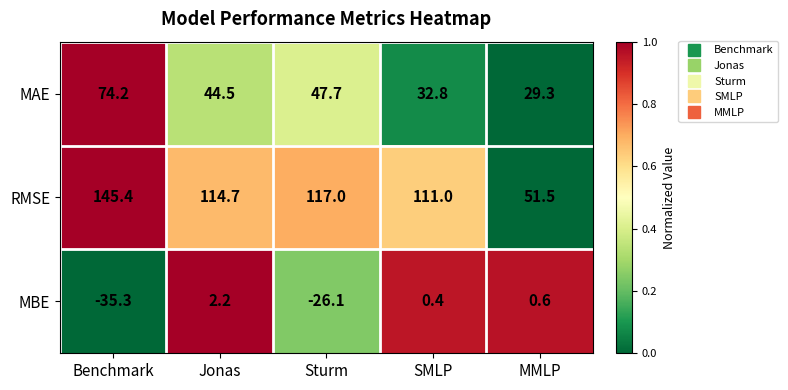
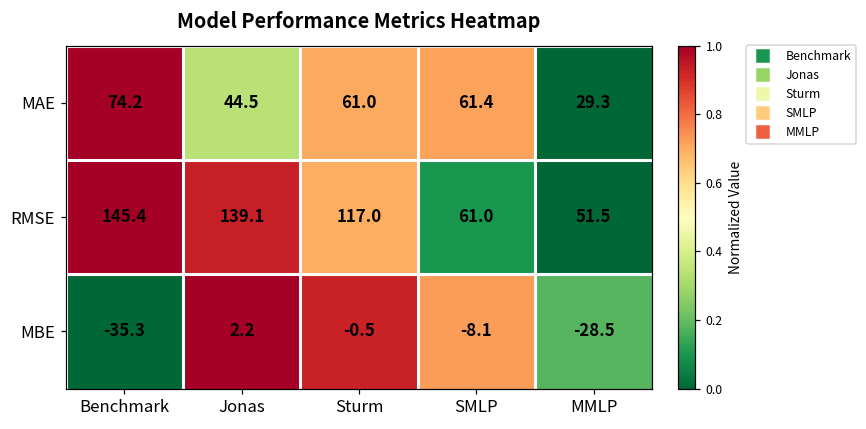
MAE, Sturm: 47.7 -> 61.0
MAE, SMLP: 32.8 -> 61.4
RMSE, Jonas: 114.7 -> 139.1
RMSE, SMLP: 111.0 -> 61.0
MBE, Sturm: -26.1 -> -0.5
MBE, SMLP: 0.4 -> -8.1
MBE, MMLP: 0.6 -> -28.5
